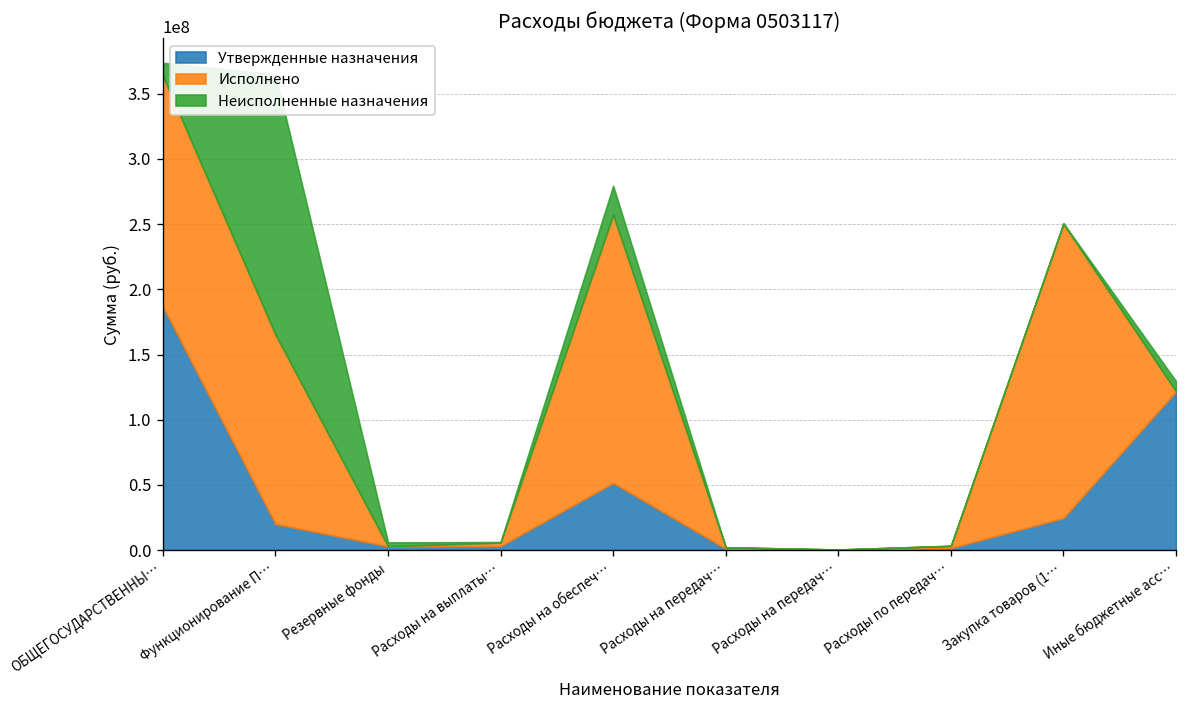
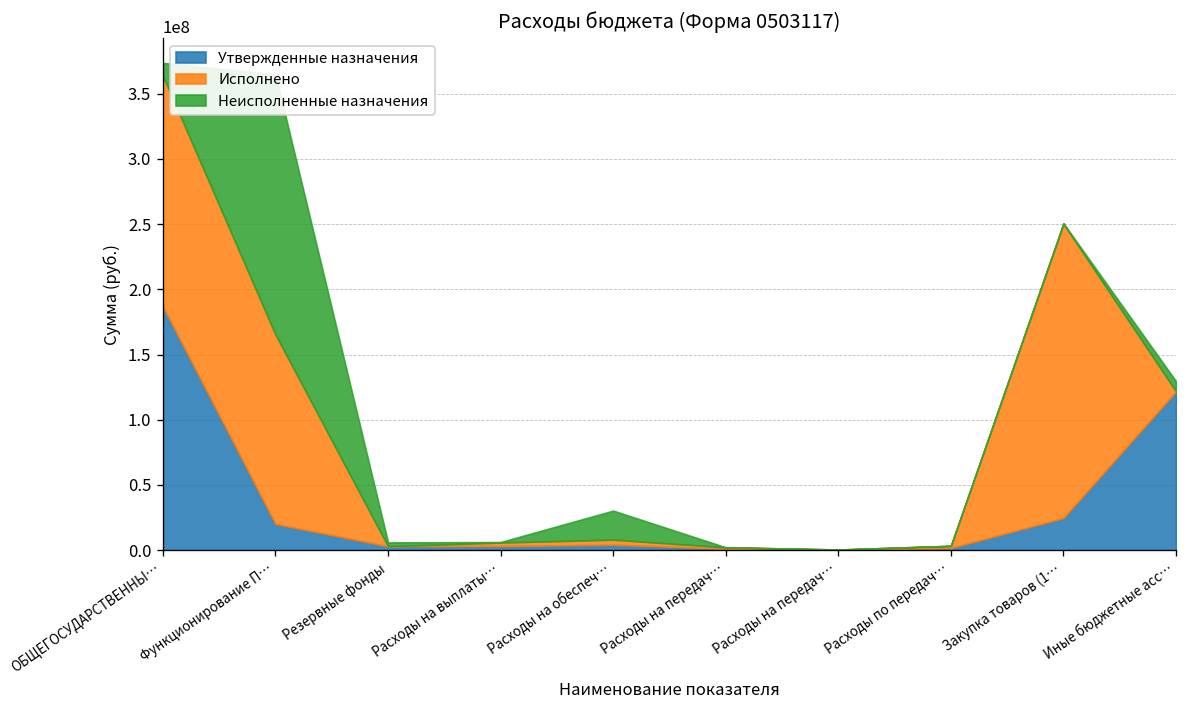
Утвержденные назначения, Расходы на обеспеч…: 52000000 -> 4000000
Исполнено, Расходы на обеспеч…: 206000000 -> 4000000
